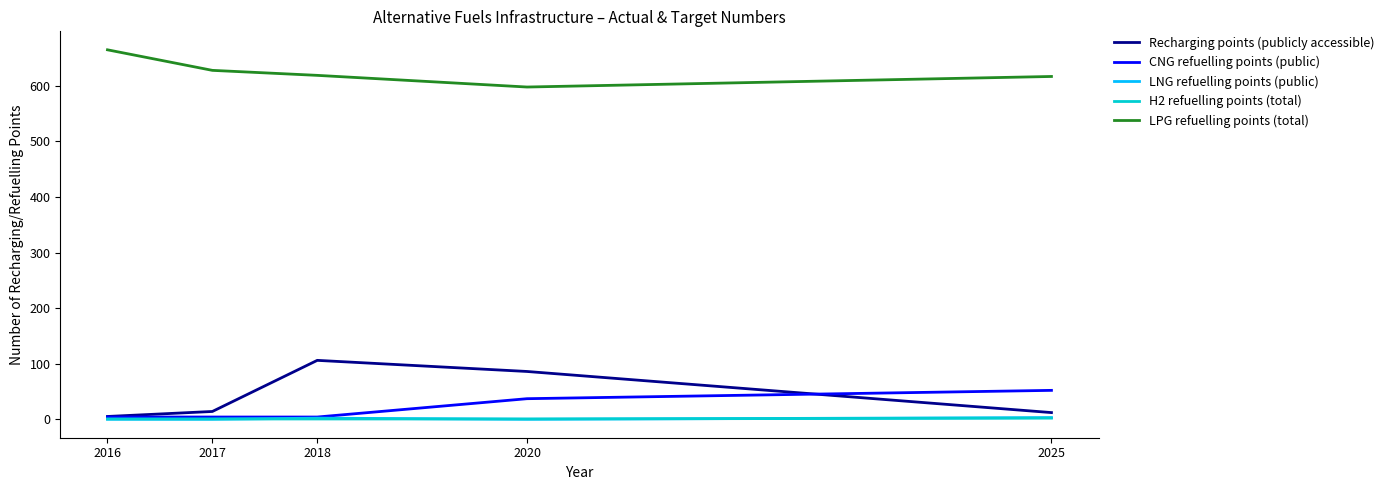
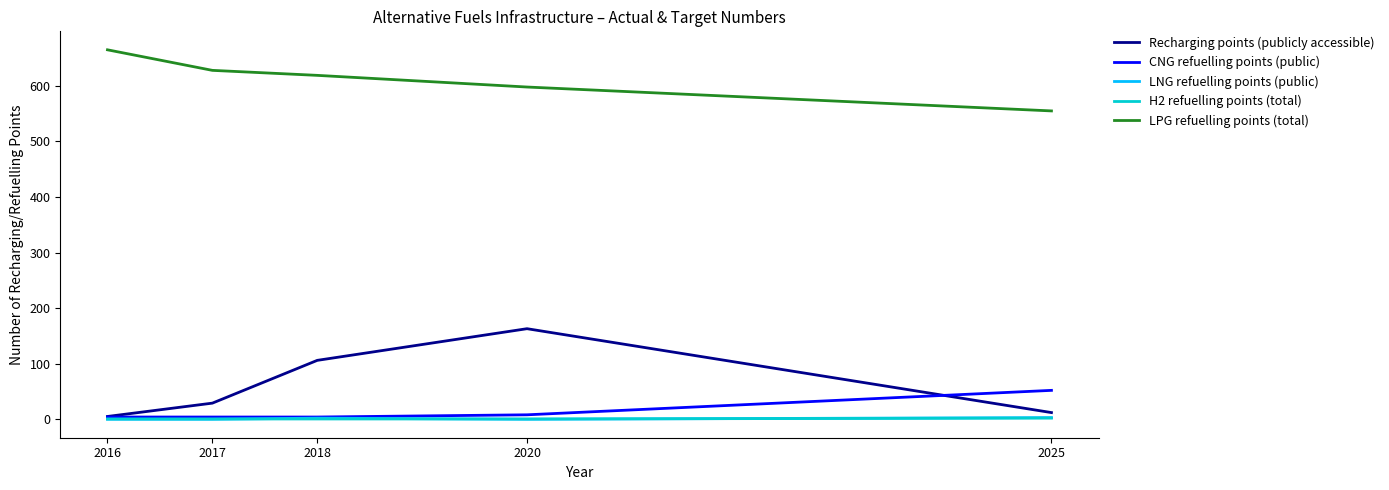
Recharging points (publicly accessible), 2017: 10 -> 30
Recharging points (publicly accessible), 2020: 90 -> 160
CNG refuelling points (public), 2020: 40 -> 10
LPG refuelling points (total), 2025: 620 -> 560
